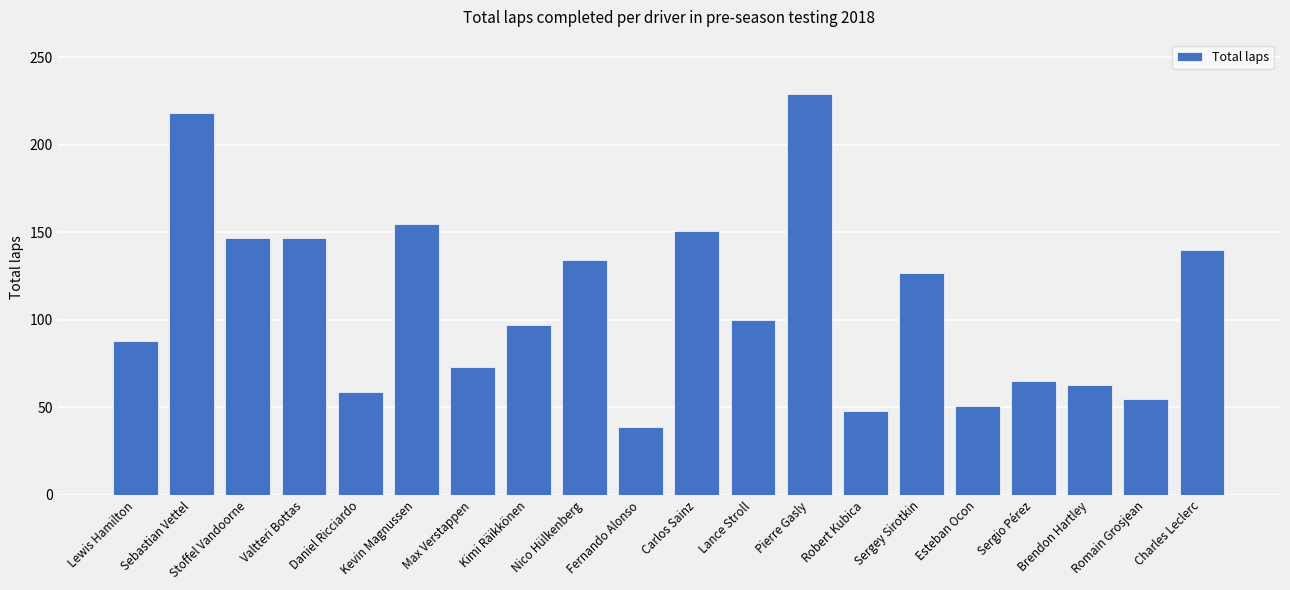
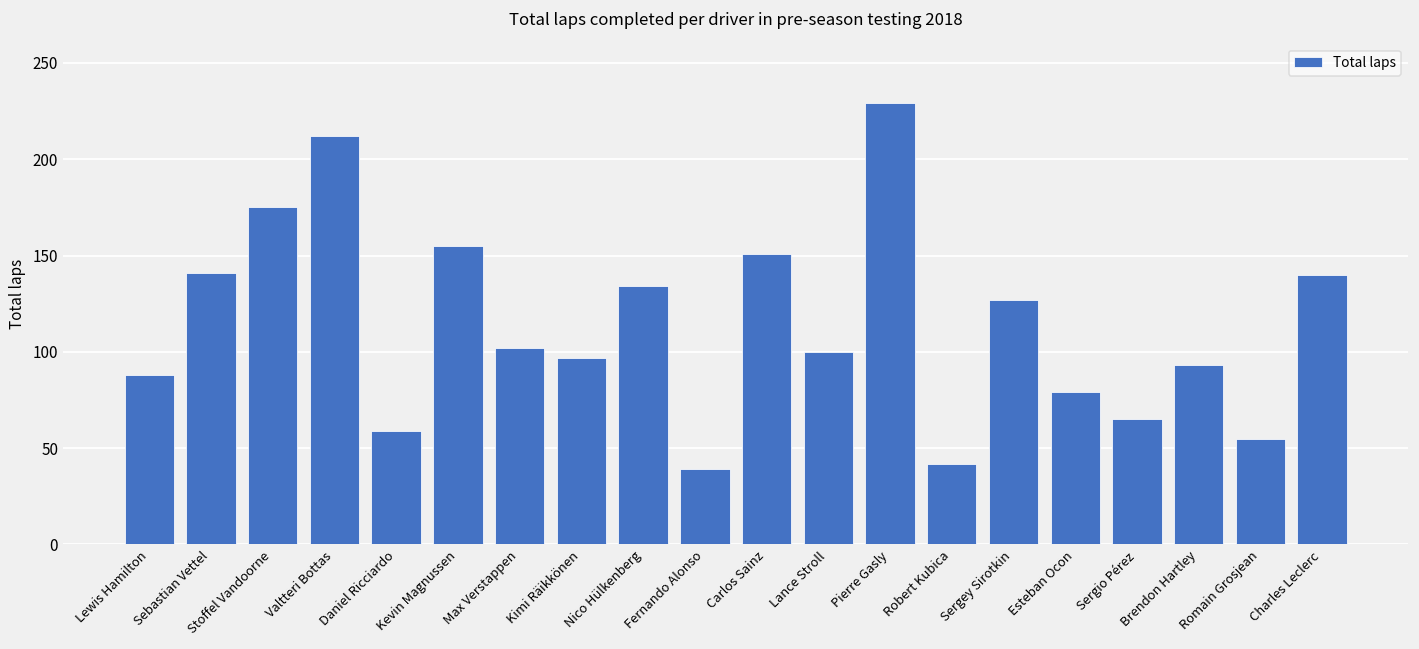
Sebastian Vettel: 218 -> 141
Stoffel Vandoorne: 147 -> 175
Valtteri Bottas: 147 -> 212
Max Verstappen: 73 -> 102
Robert Kubica: 48 -> 42
Esteban Ocon: 51 -> 79
Brendon Hartley: 63 -> 93
